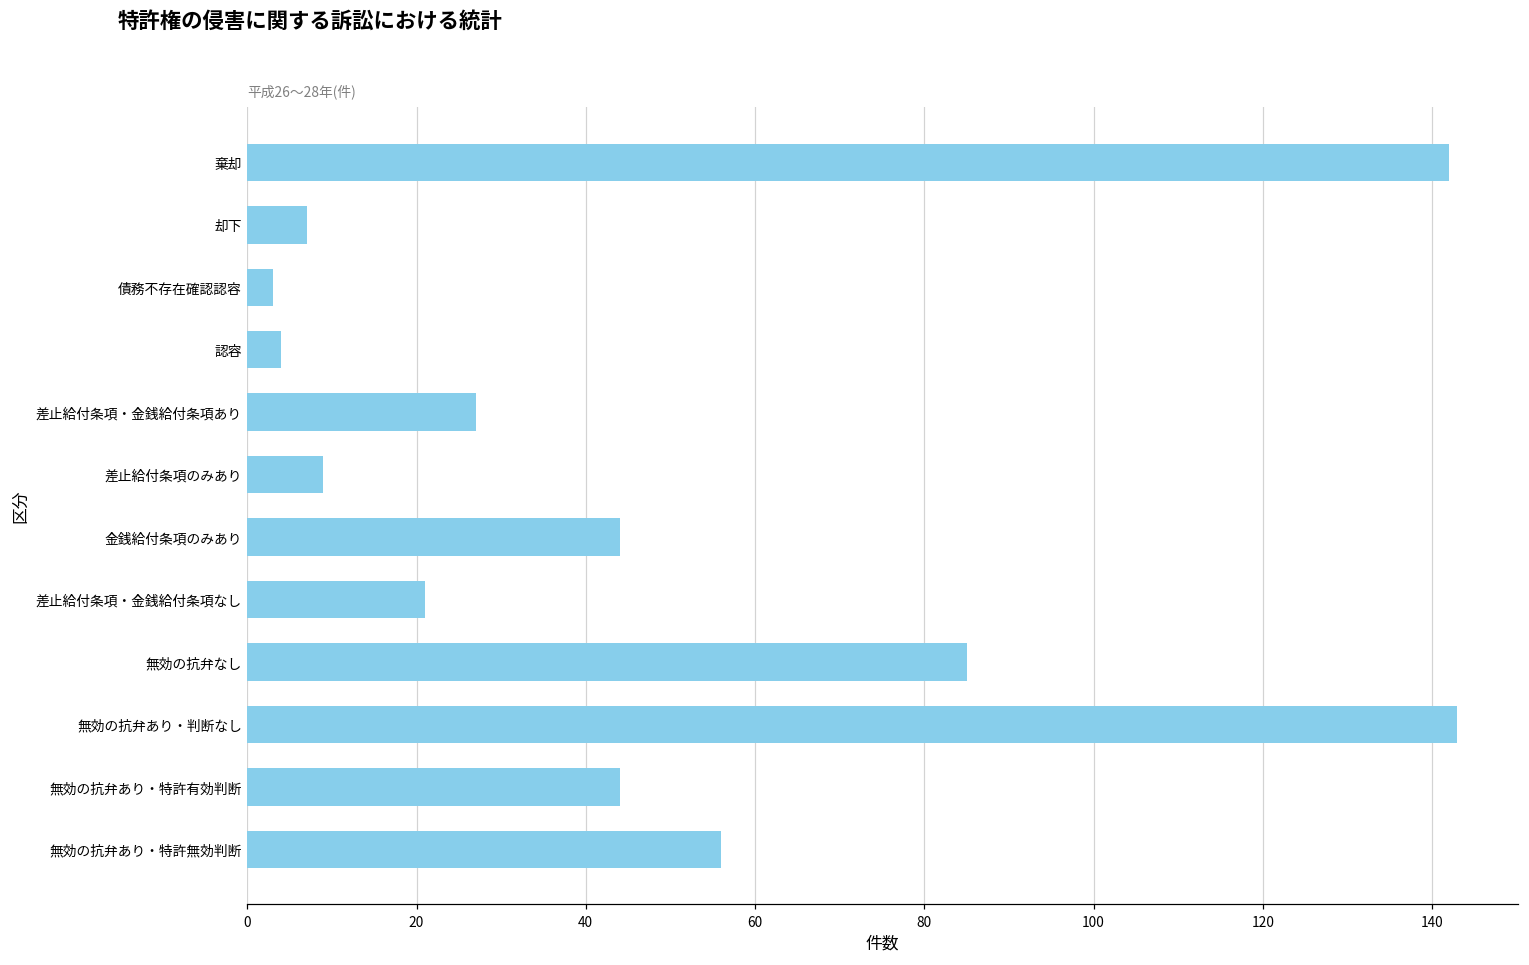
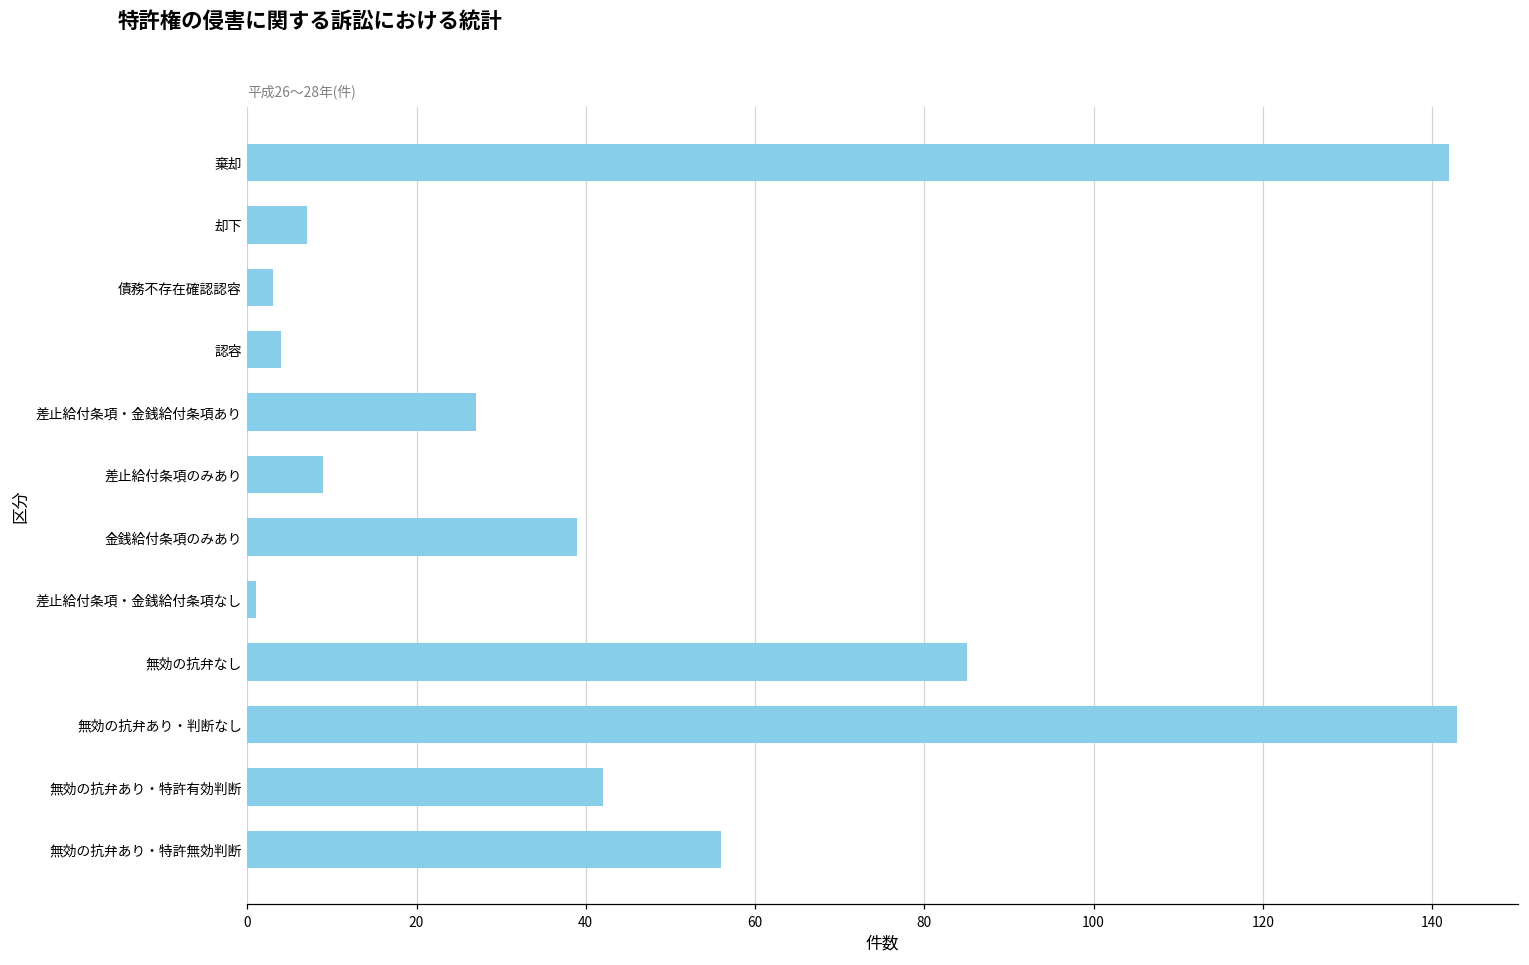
金銭給付条項のみあり: 44 -> 39
差止給付条項・金銭給付条項なし: 21 -> 1
無効の抗弁あり・特許有効判断: 44 -> 42
